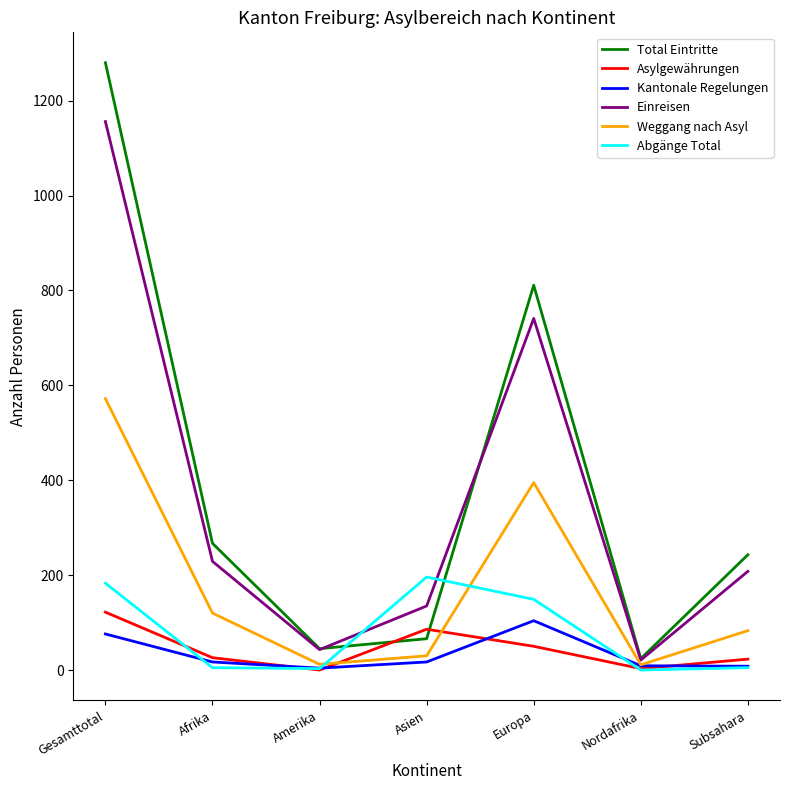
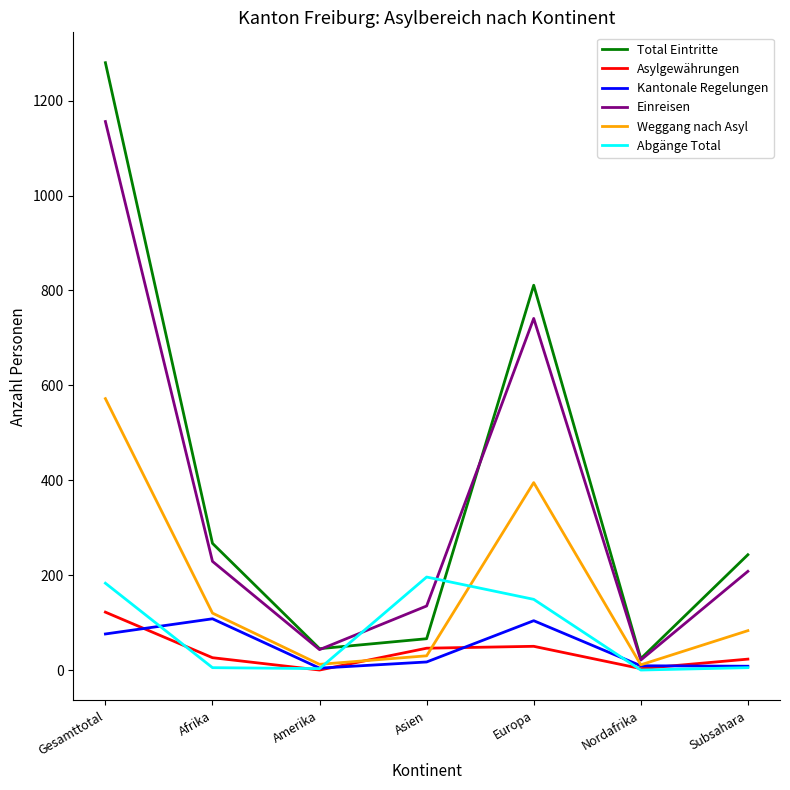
Kantonale Regelungen, Afrika: 20 -> 110
Asylgewährungen, Asien: 90 -> 50
